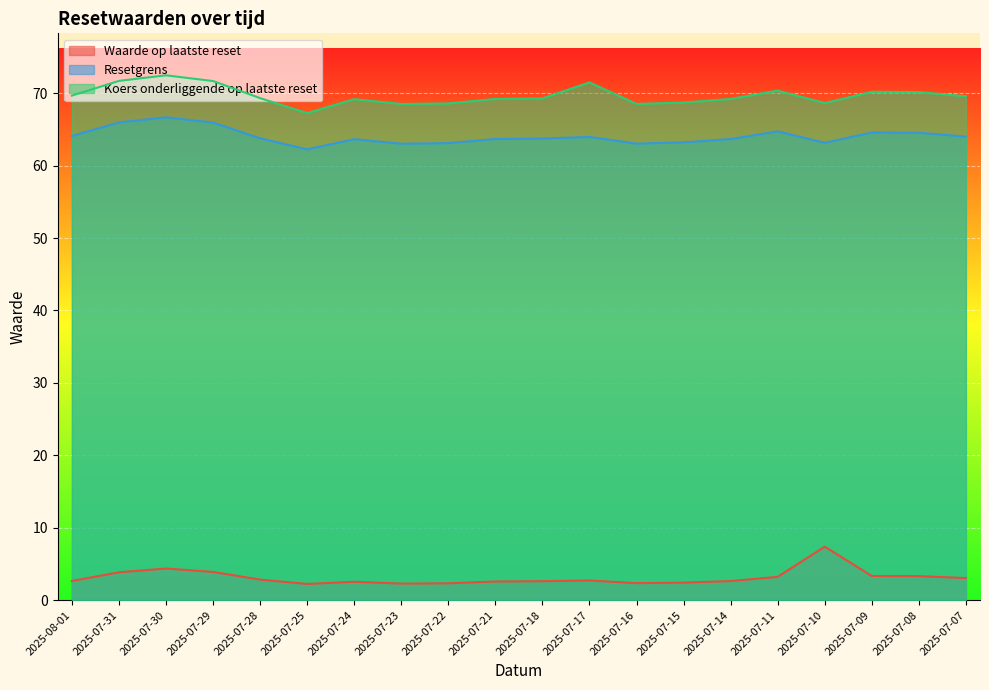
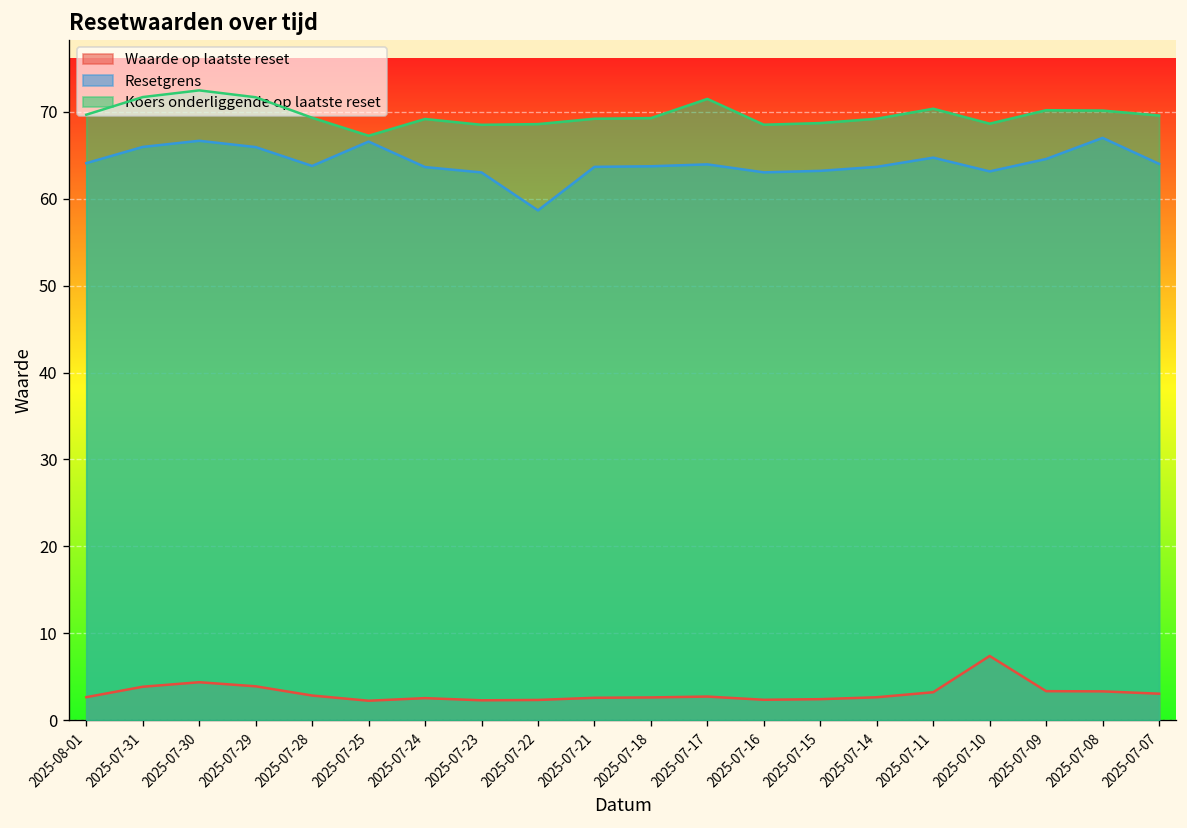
Resetgrens, 2025-07-25: 62 -> 67
Resetgrens, 2025-07-22: 63 -> 59
Resetgrens, 2025-07-08: 65 -> 67
